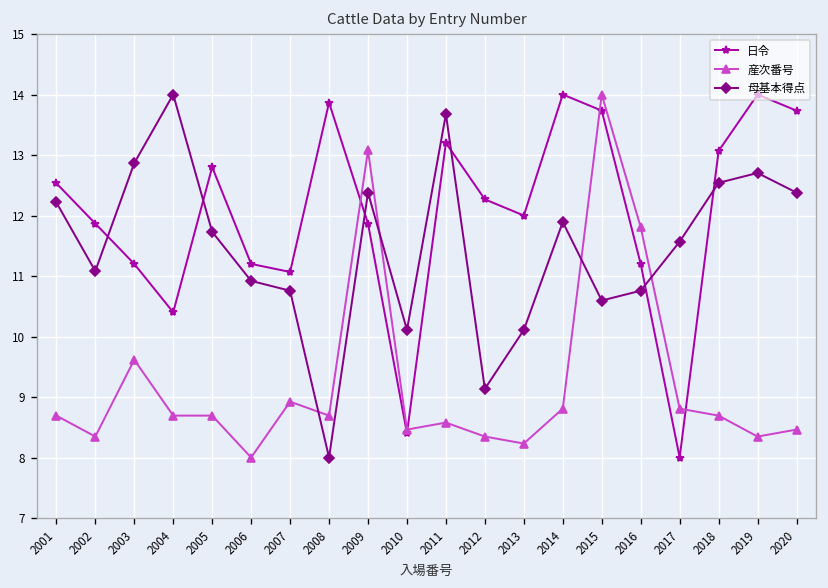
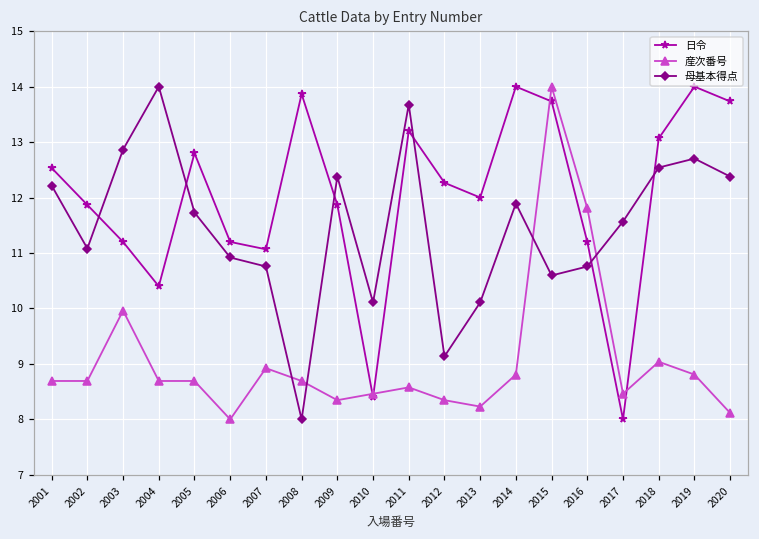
産次番号, 2002: 8.3 -> 8.7
産次番号, 2003: 9.6 -> 10.0
産次番号, 2009: 13.1 -> 8.3
産次番号, 2017: 8.8 -> 8.5
産次番号, 2018: 8.7 -> 9.0
産次番号, 2019: 8.3 -> 8.8
産次番号, 2020: 8.5 -> 8.1
